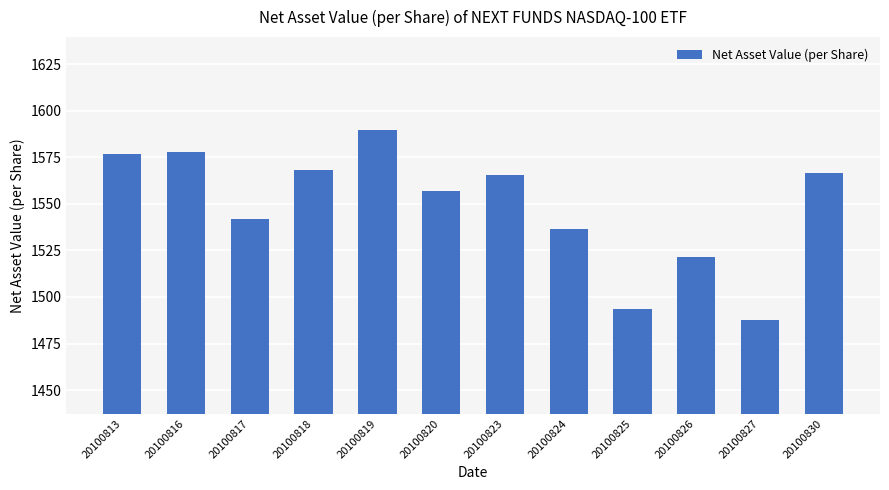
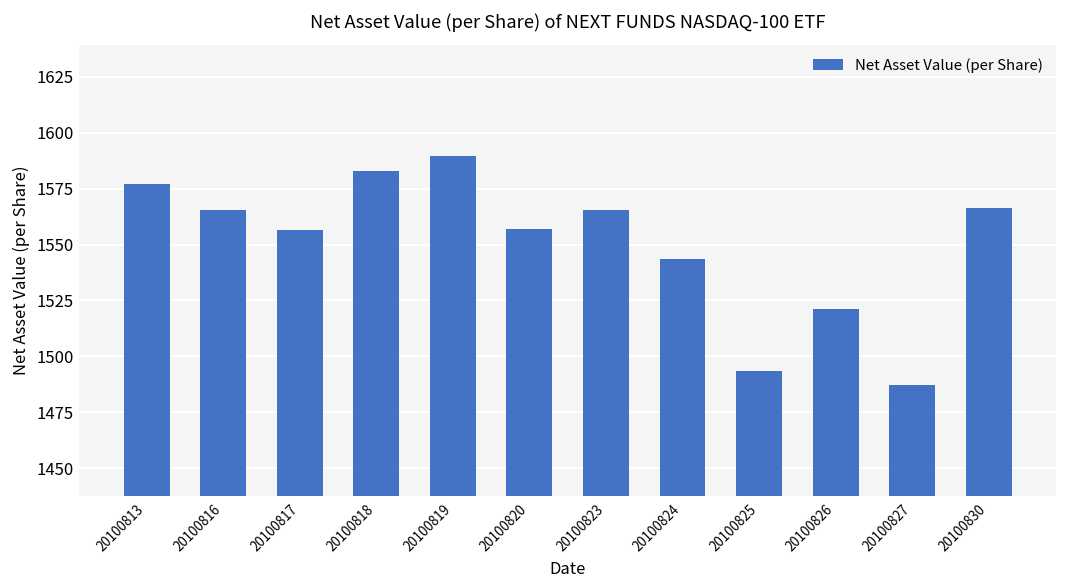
20100816: 1578 -> 1566
20100817: 1542 -> 1556
20100818: 1568 -> 1583
20100824: 1537 -> 1544
